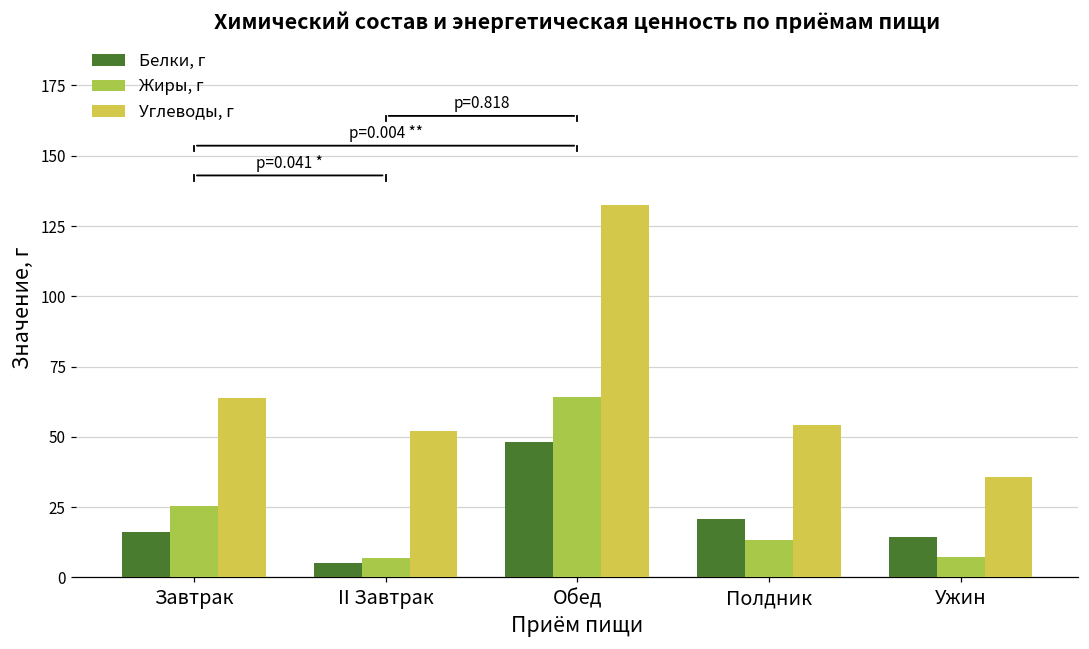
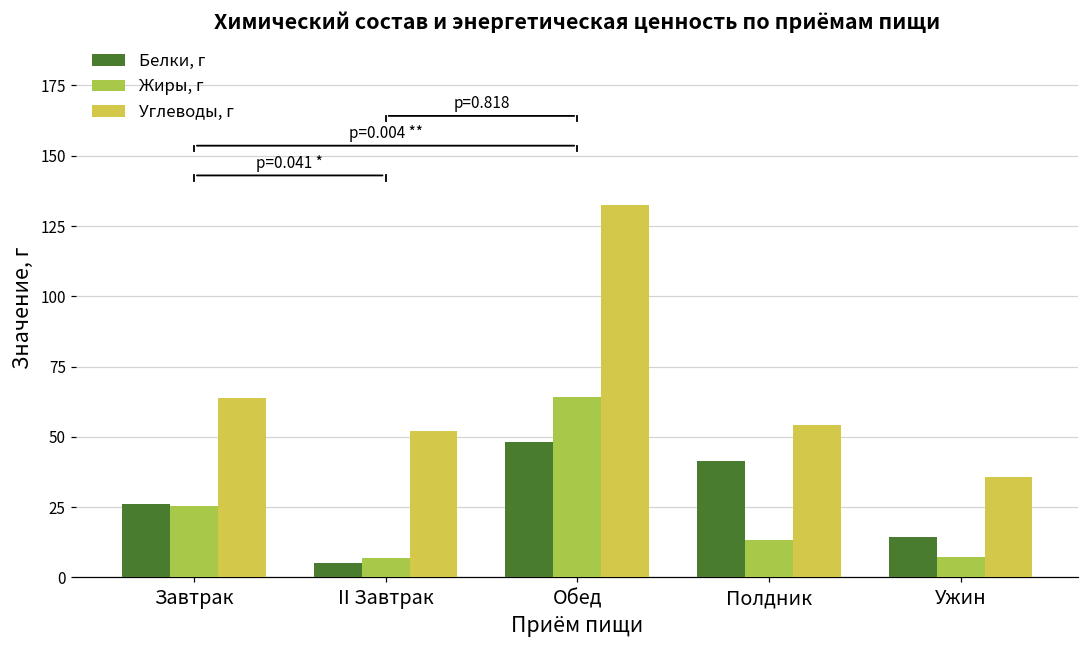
Белки, г, Завтрак: 16 -> 26
Белки, г, Полдник: 21 -> 41
